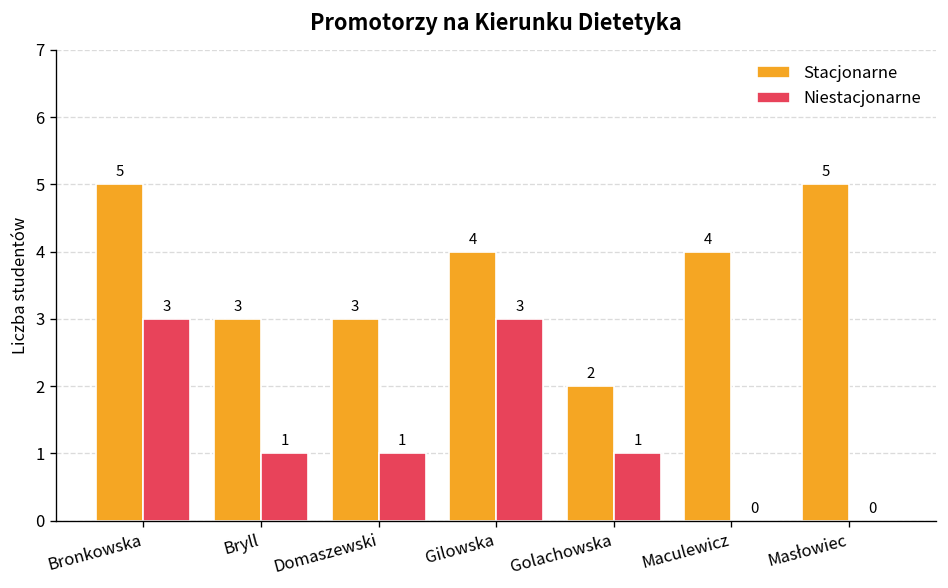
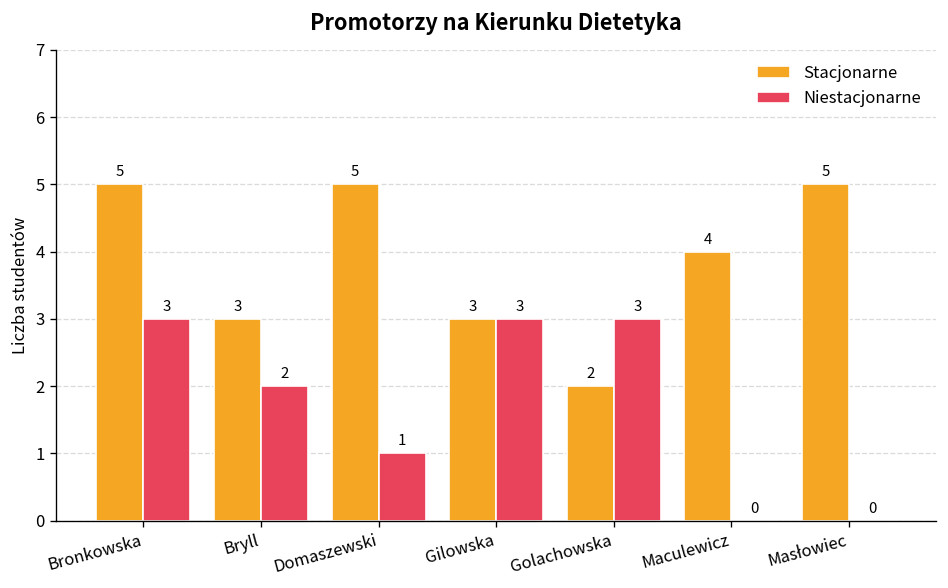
Niestacjonarne, Bryll: 1 -> 2
Stacjonarne, Domaszewski: 3 -> 5
Stacjonarne, Gilowska: 4 -> 3
Niestacjonarne, Golachowska: 1 -> 3
